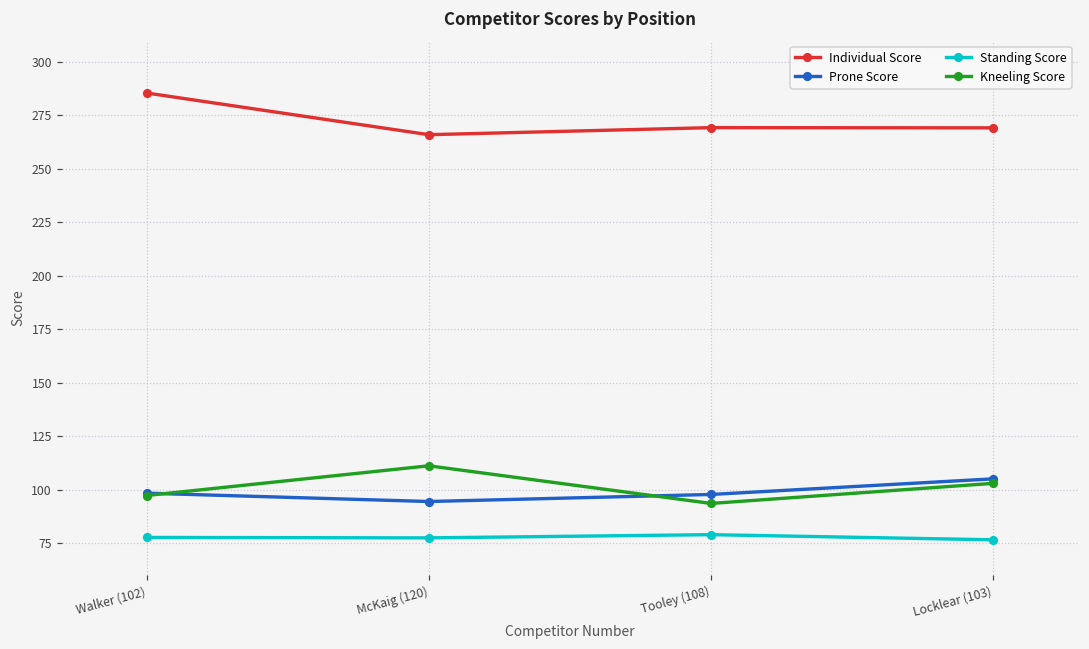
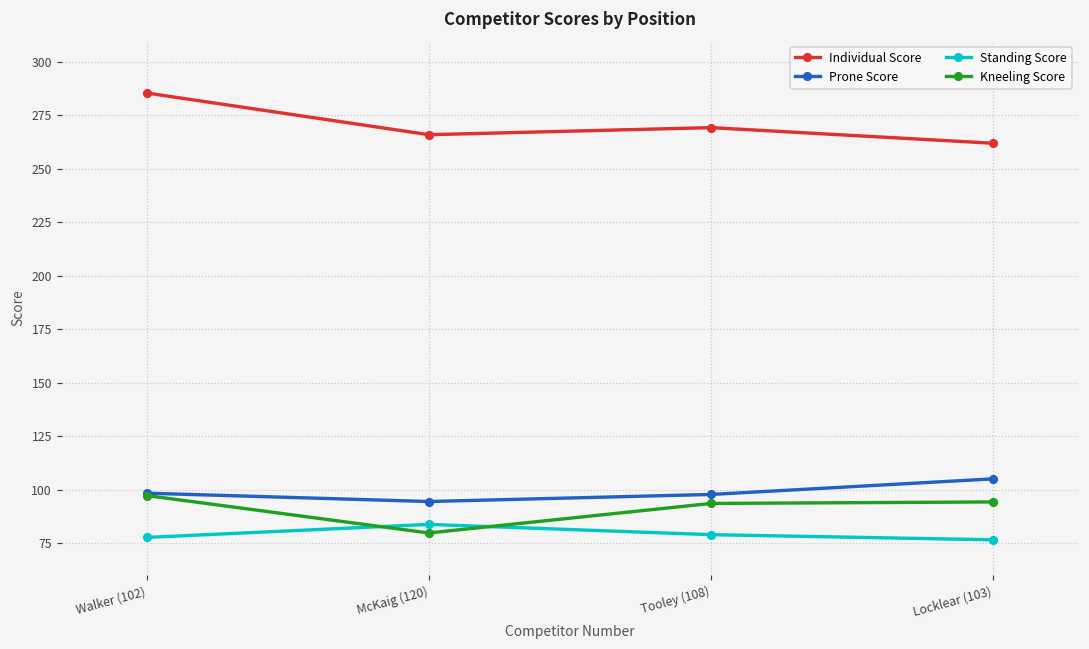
Standing Score, McKaig (120): 78 -> 84
Kneeling Score, McKaig (120): 111 -> 80
Individual Score, Locklear (103): 269 -> 262
Kneeling Score, Locklear (103): 103 -> 94
